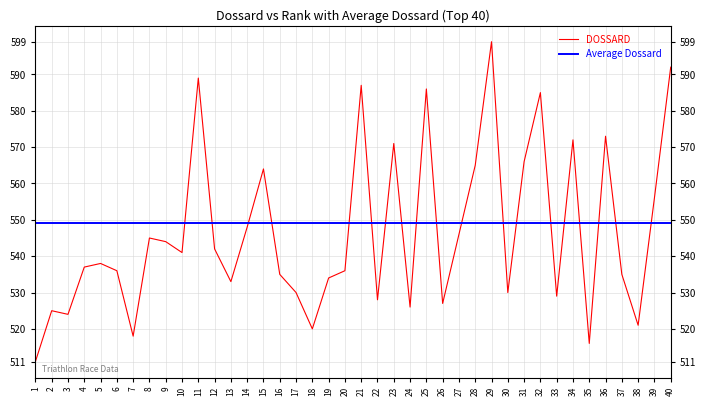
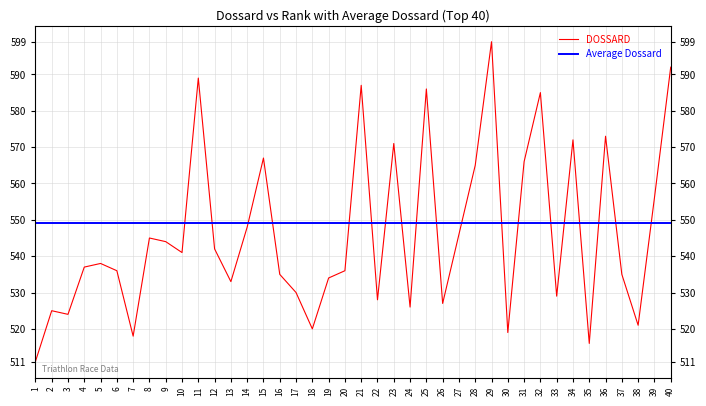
15: 564 -> 567
30: 530 -> 519
